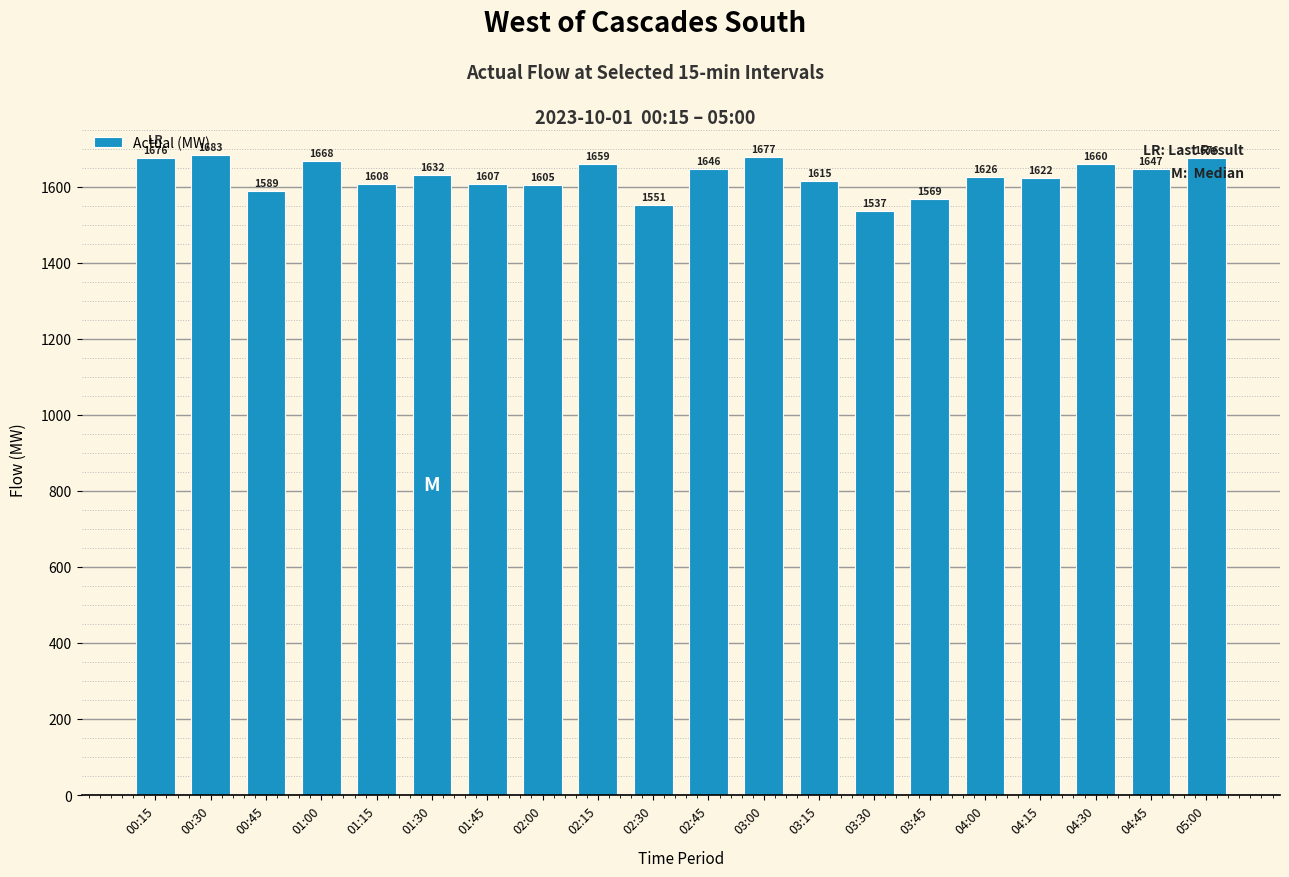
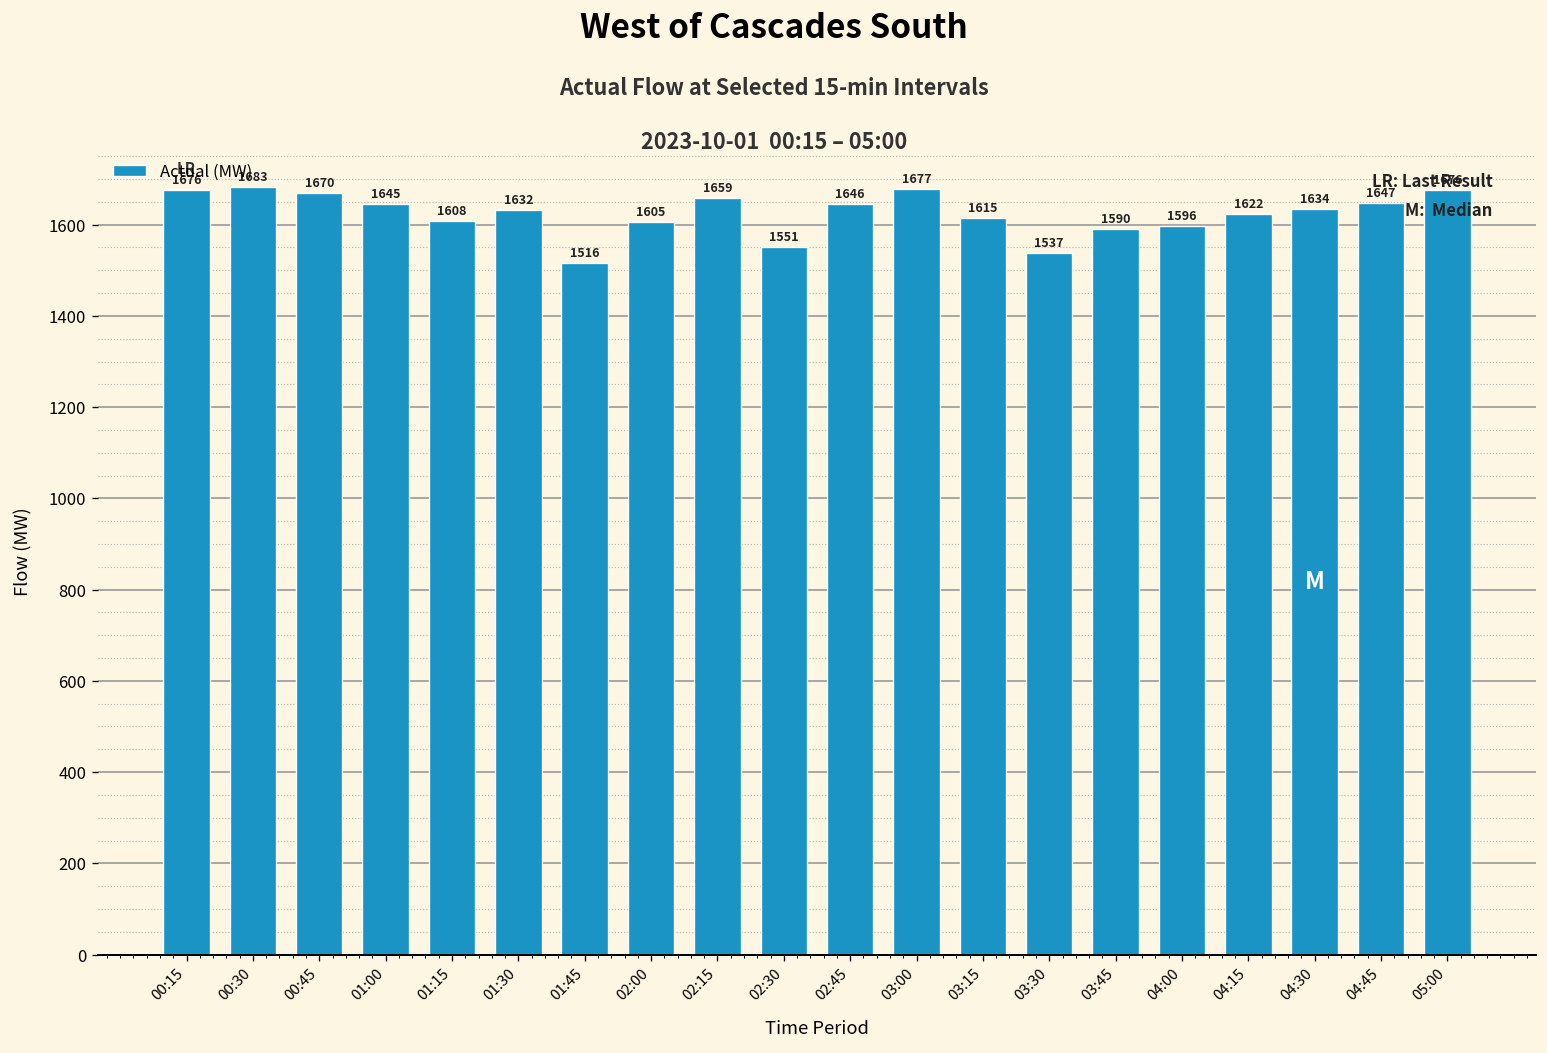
00:45: 1589 -> 1670
01:00: 1668 -> 1645
01:45: 1607 -> 1516
03:45: 1569 -> 1590
04:00: 1626 -> 1596
04:30: 1660 -> 1634
